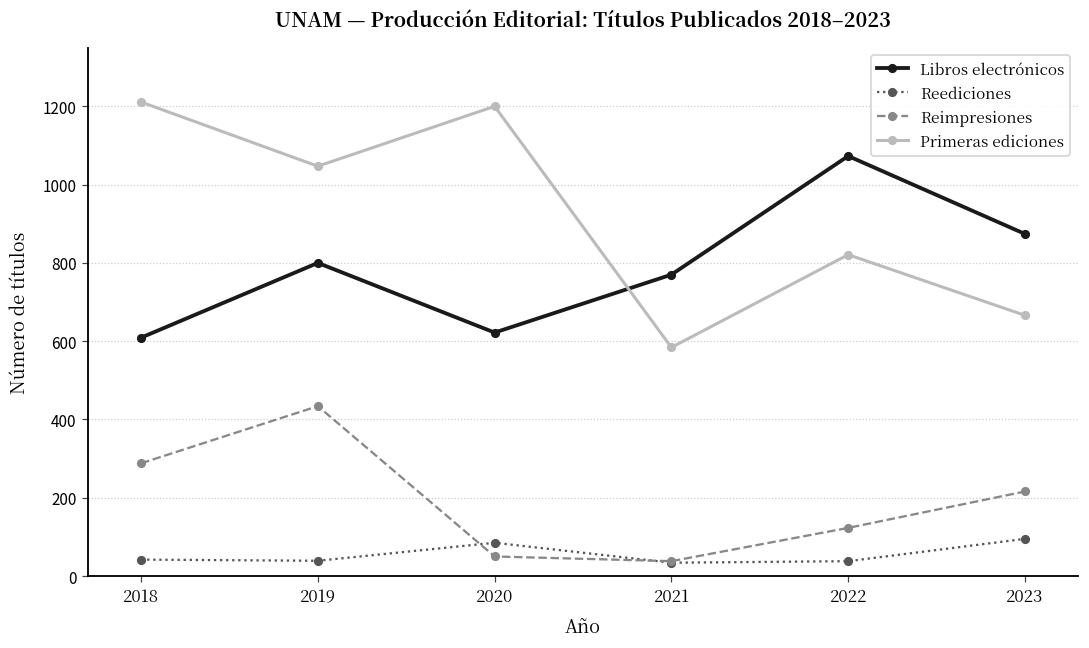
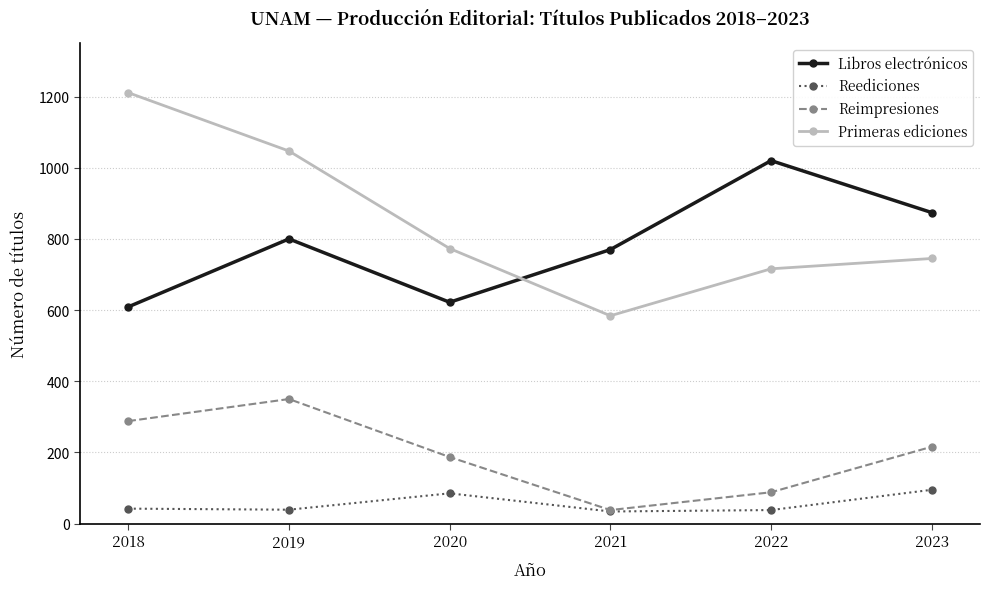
Reimpresiones, 2019: 430 -> 350
Reimpresiones, 2020: 50 -> 190
Primeras ediciones, 2020: 1200 -> 770
Libros electrónicos, 2022: 1070 -> 1020
Reimpresiones, 2022: 120 -> 90
Primeras ediciones, 2022: 820 -> 720
Primeras ediciones, 2023: 670 -> 750
